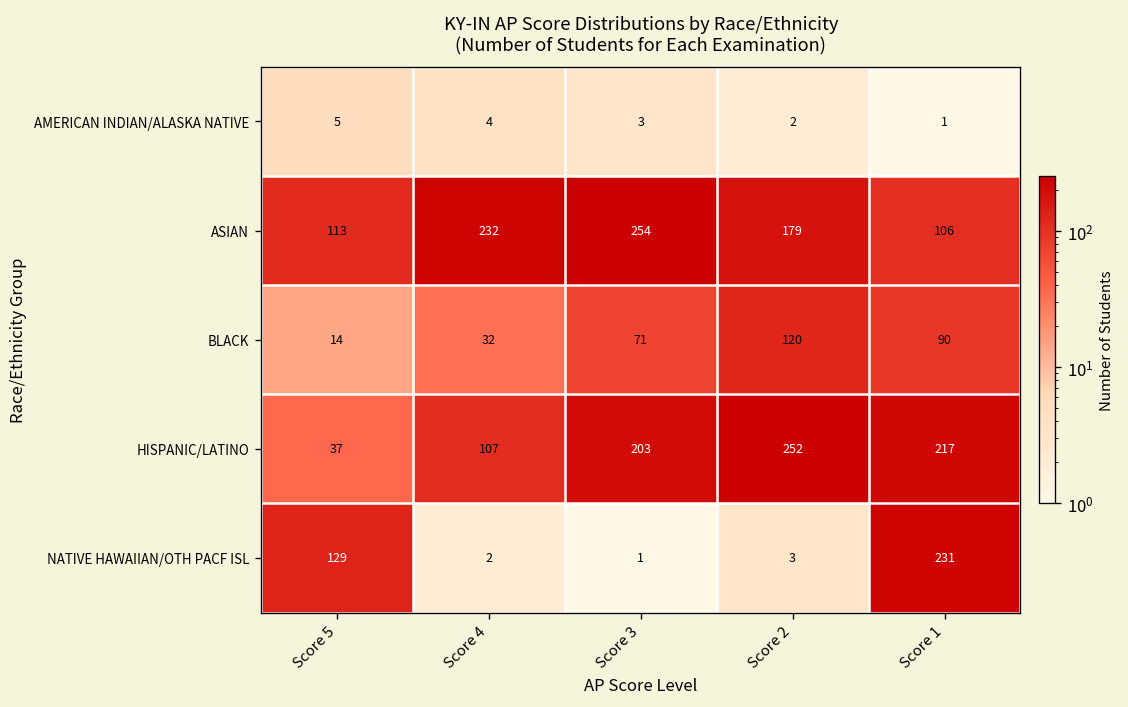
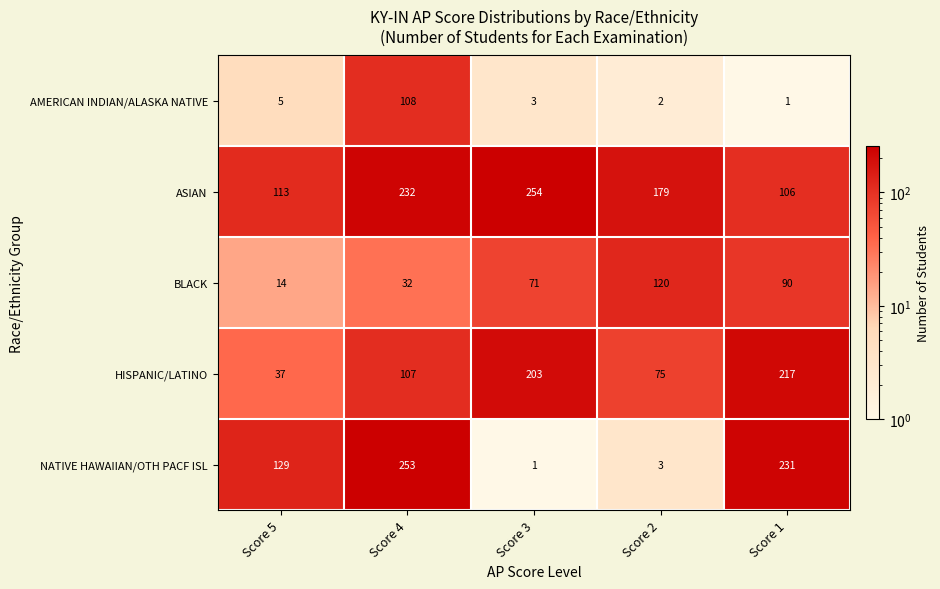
AMERICAN INDIAN/ALASKA NATIVE, Score 4: 4 -> 108
HISPANIC/LATINO, Score 2: 252 -> 75
NATIVE HAWAIIAN/OTH PACF ISL, Score 4: 2 -> 253
